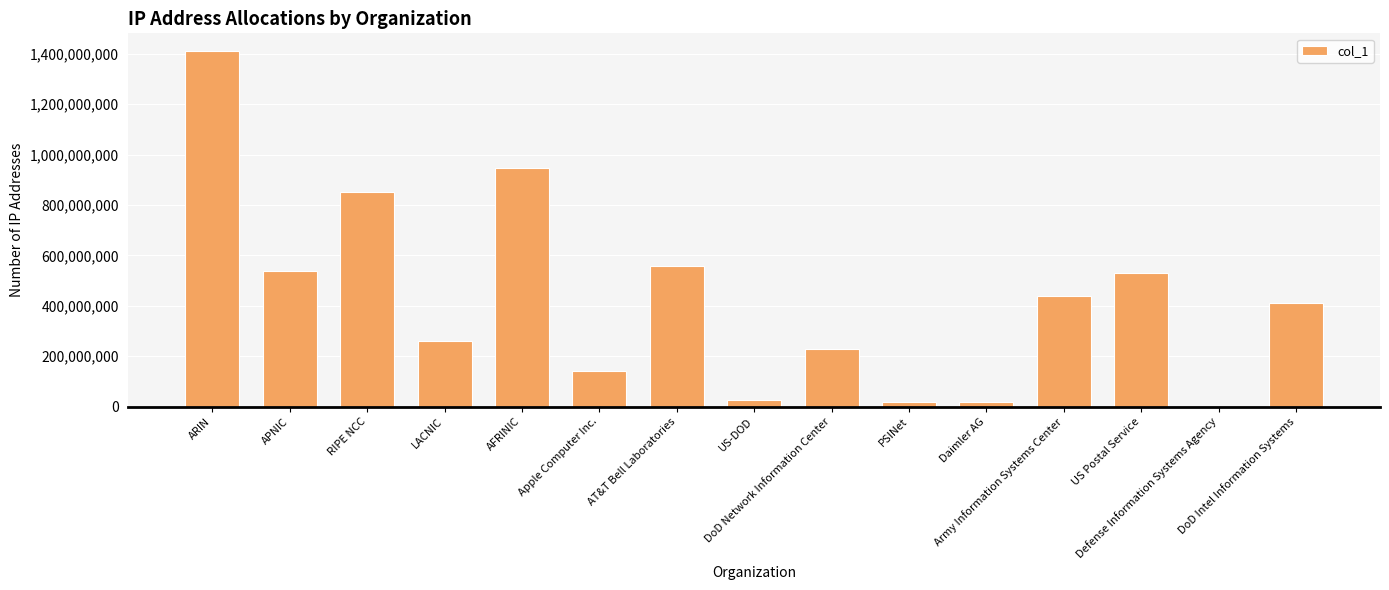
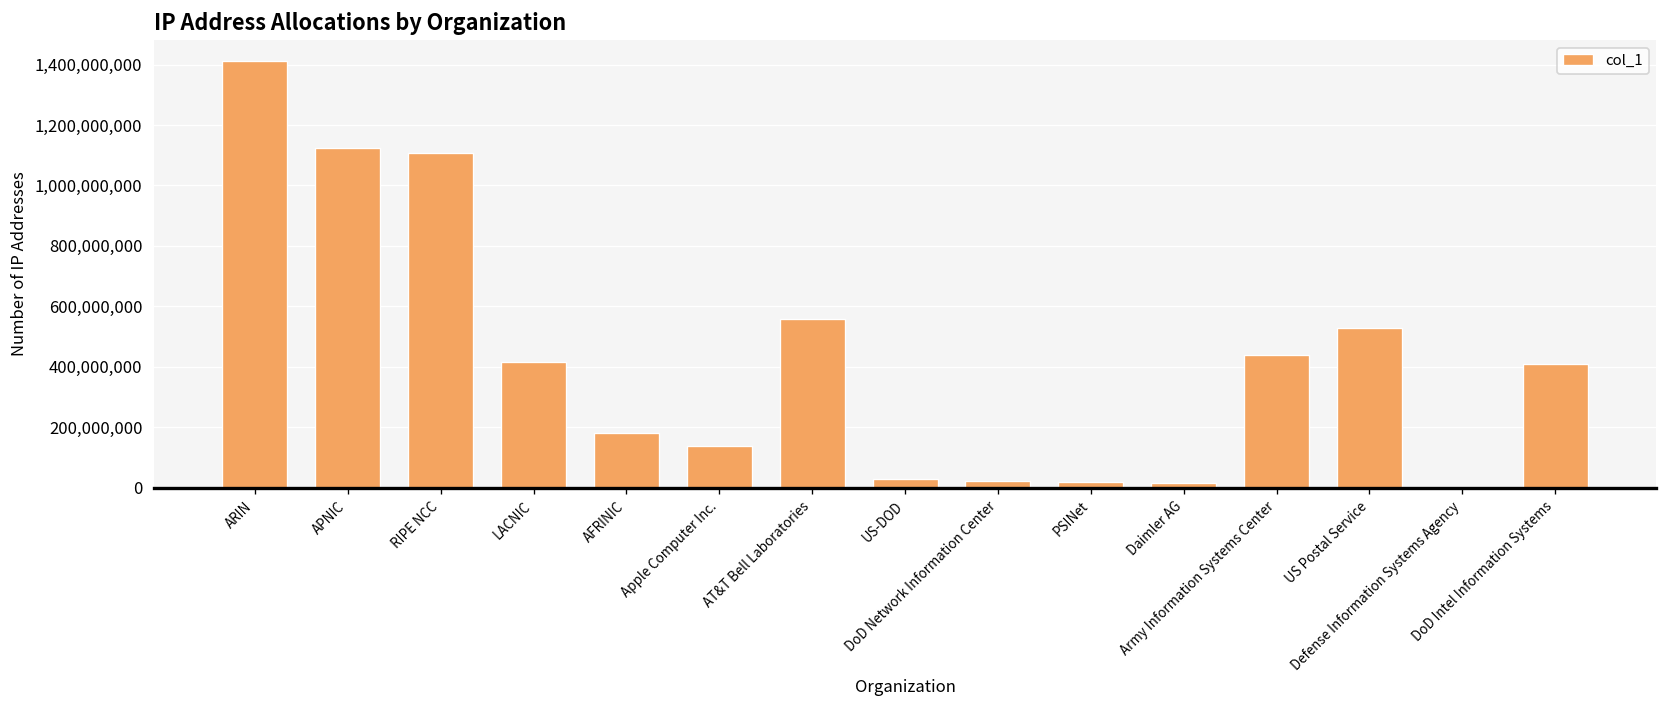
APNIC: 540,000,000 -> 1,120,000,000
RIPE NCC: 850,000,000 -> 1,110,000,000
LACNIC: 260,000,000 -> 420,000,000
AFRINIC: 950,000,000 -> 180,000,000
DoD Network Information Center: 230,000,000 -> 20,000,000
